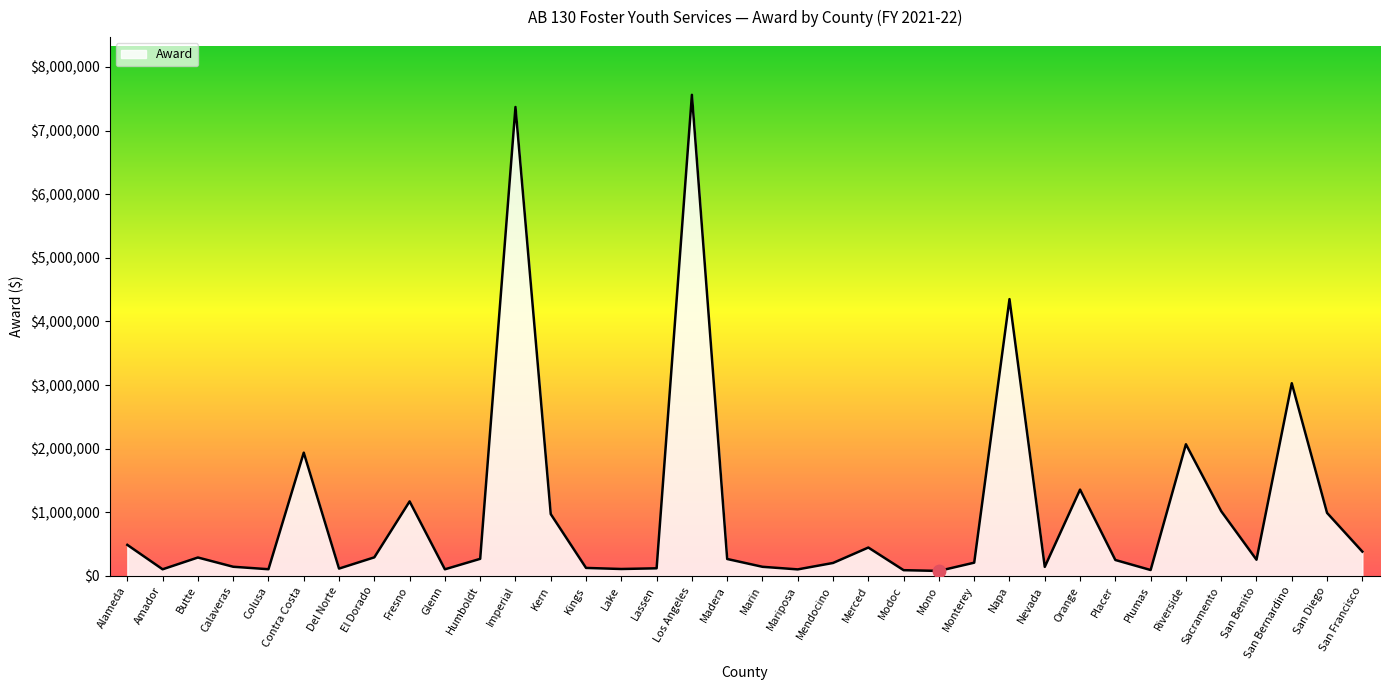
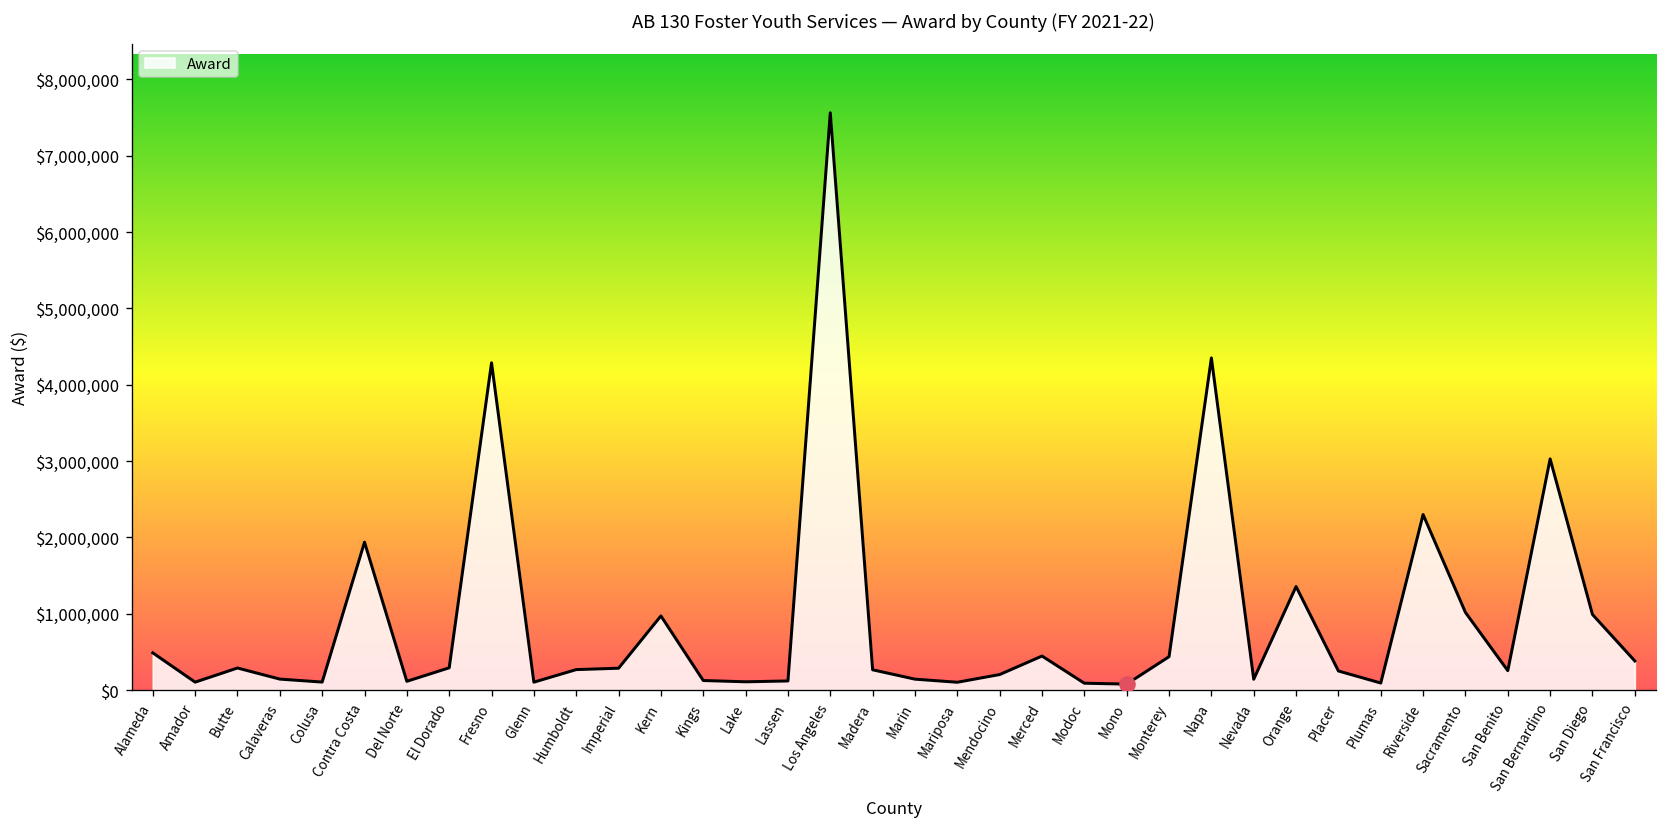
Award, Fresno: $1,200,000 -> $4,300,000
Award, Imperial: $7,400,000 -> $300,000
Award, Monterey: $200,000 -> $400,000
Award, Riverside: $2,100,000 -> $2,300,000
